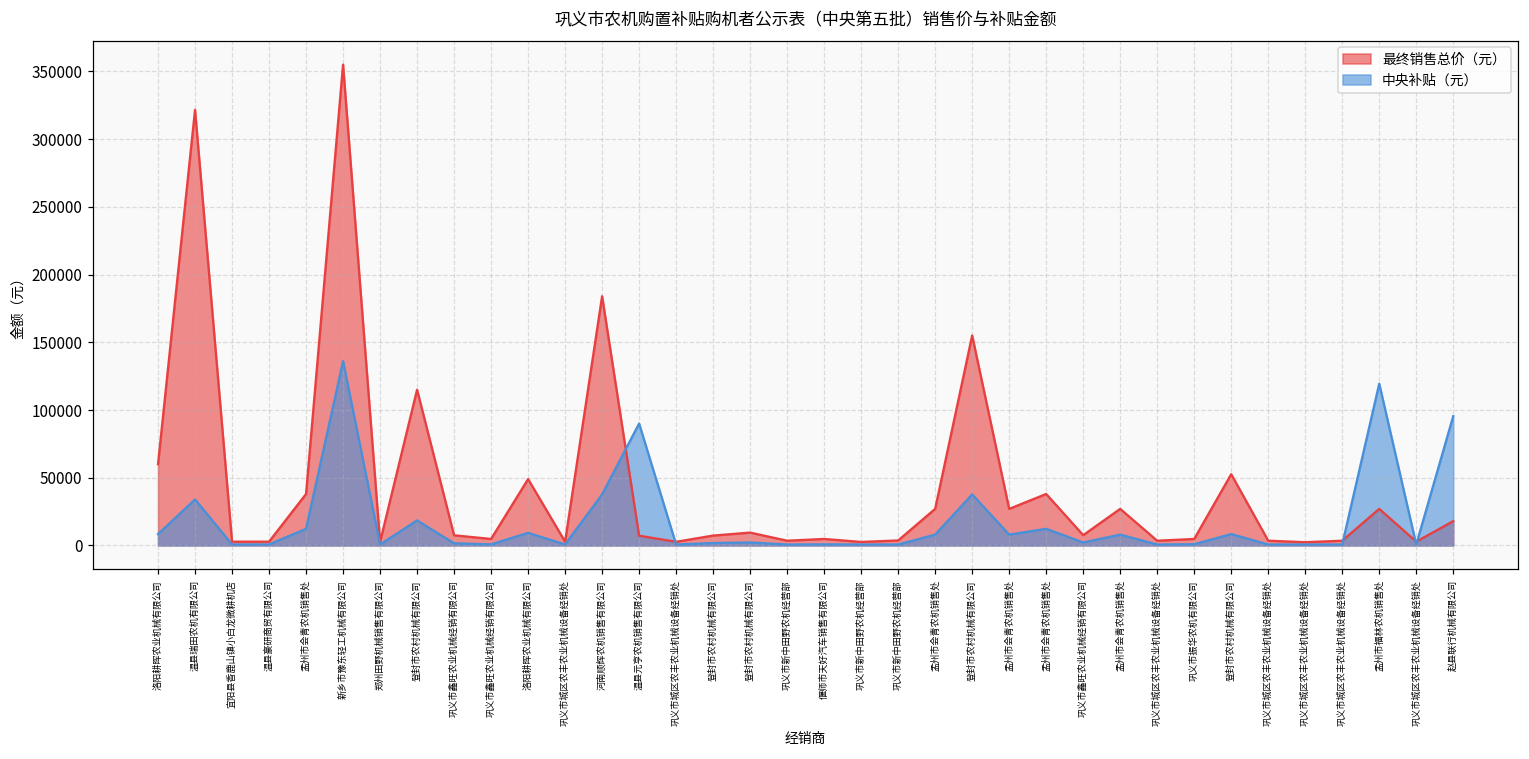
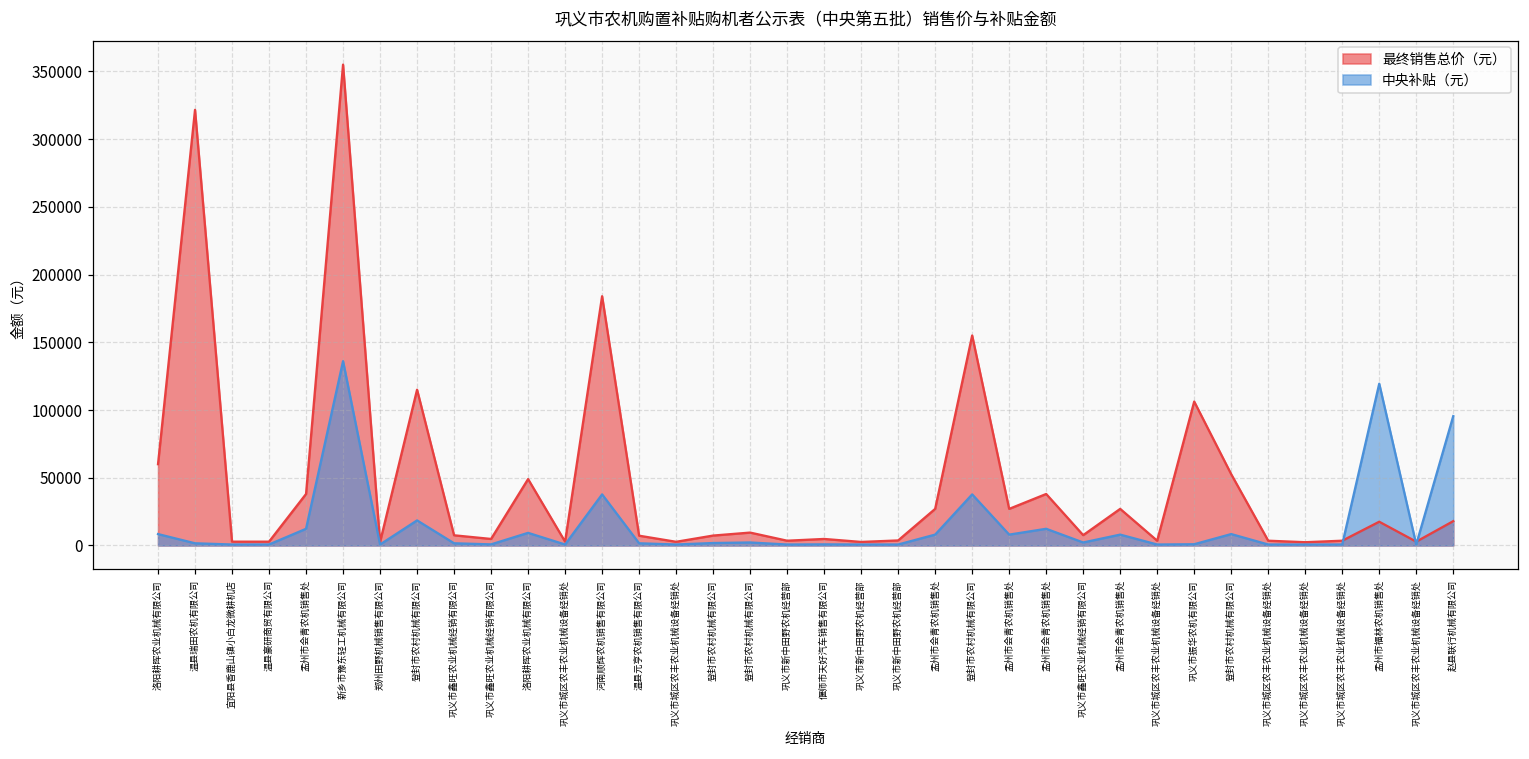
中央补贴（元）, 温县瑞田农机有限公司: 34000 -> 2000
中央补贴（元）, 温县元亨农机销售有限公司: 90000 -> 2000
最终销售总价（元）, 巩义市振华农机有限公司: 5000 -> 106000
最终销售总价（元）, 孟州市福林农机销售处: 27000 -> 18000
